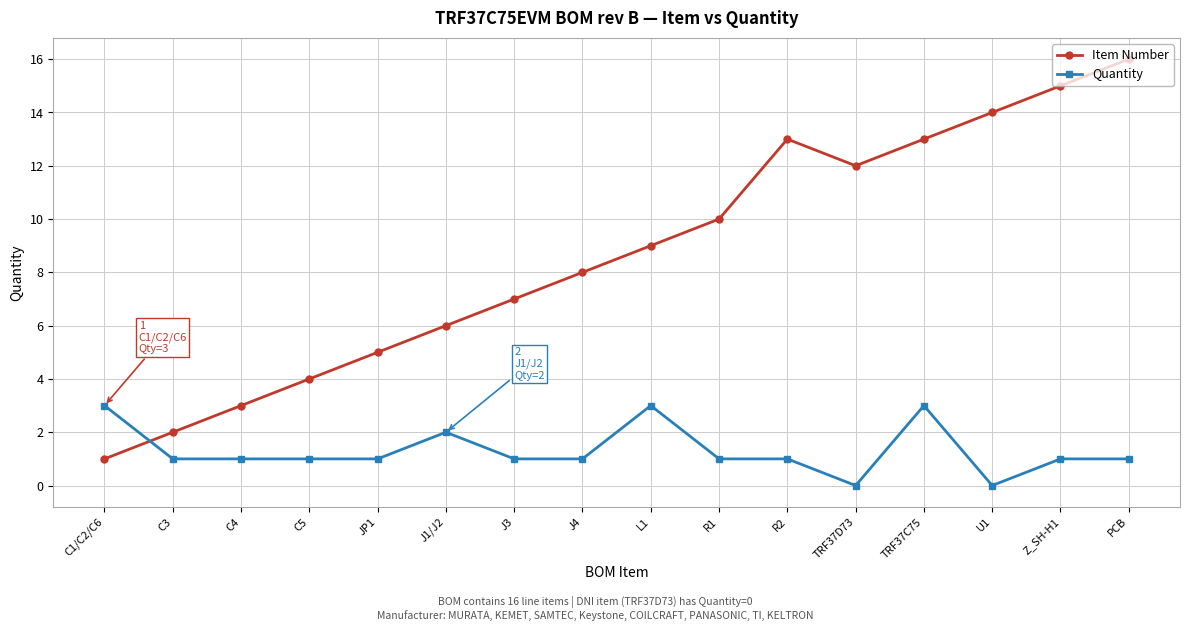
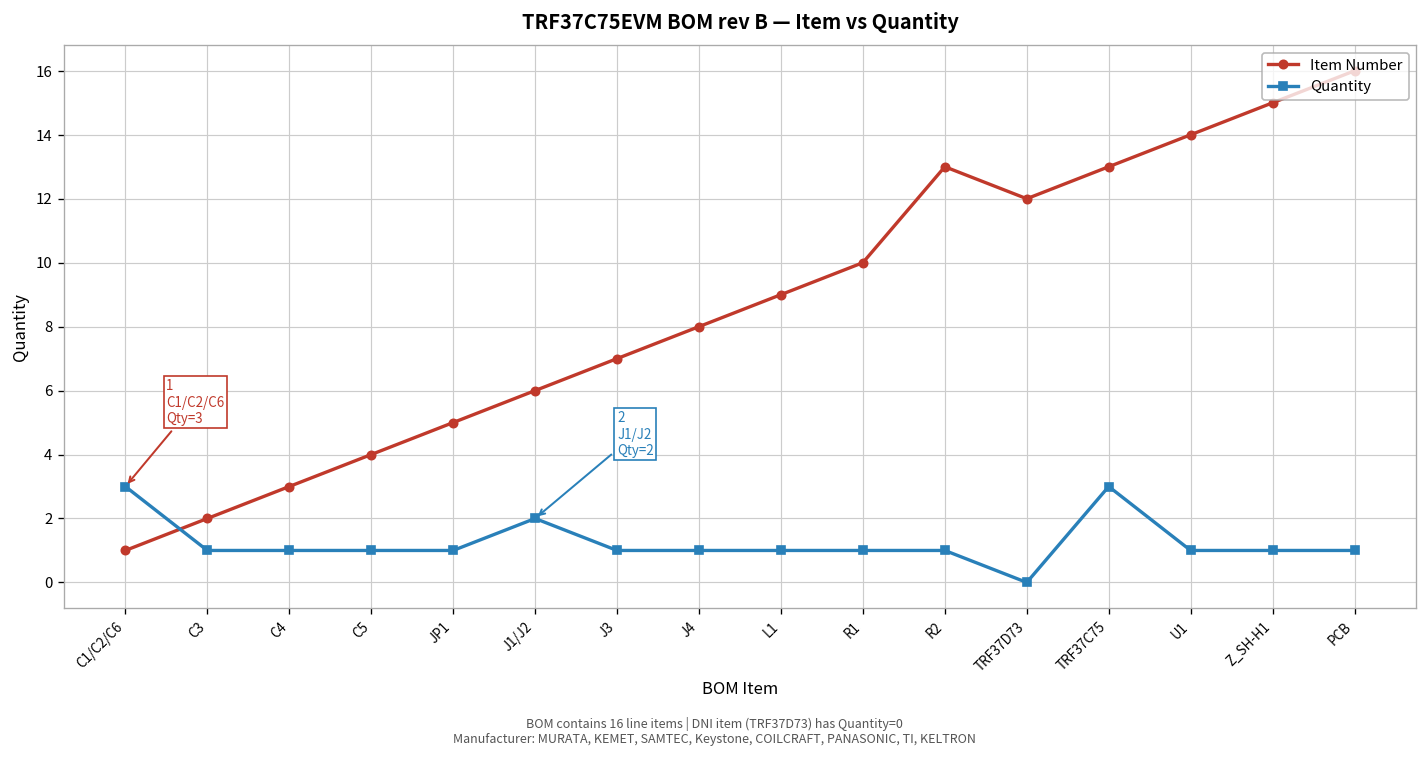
Quantity, L1: 3 -> 1
Quantity, U1: 0 -> 1
